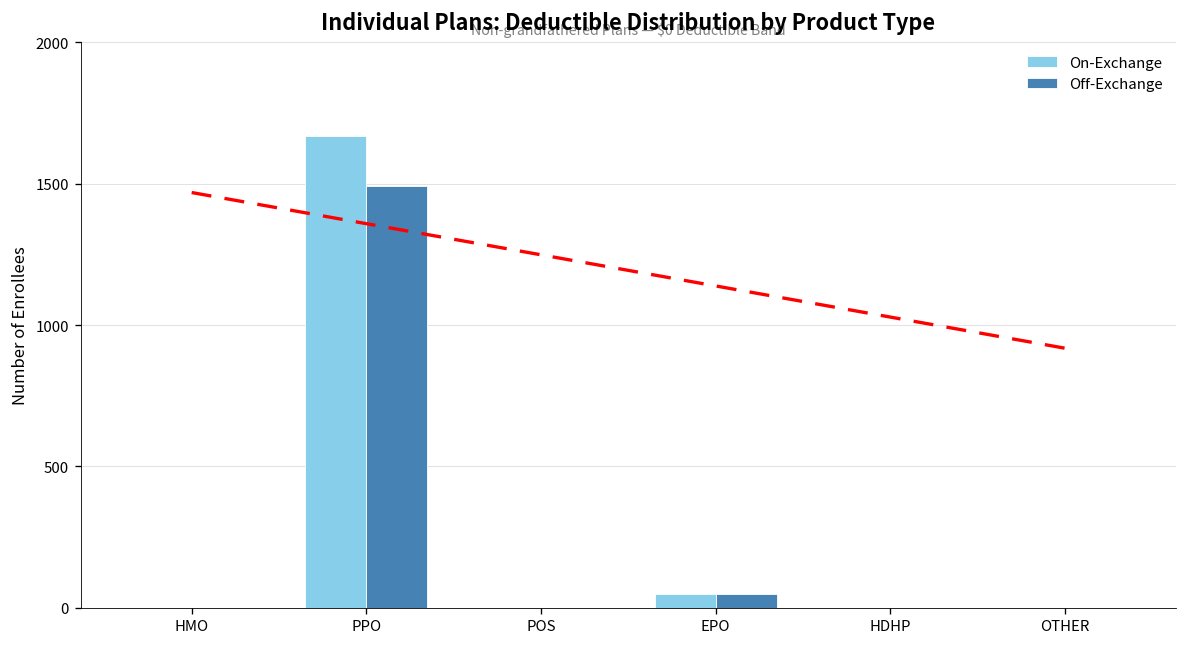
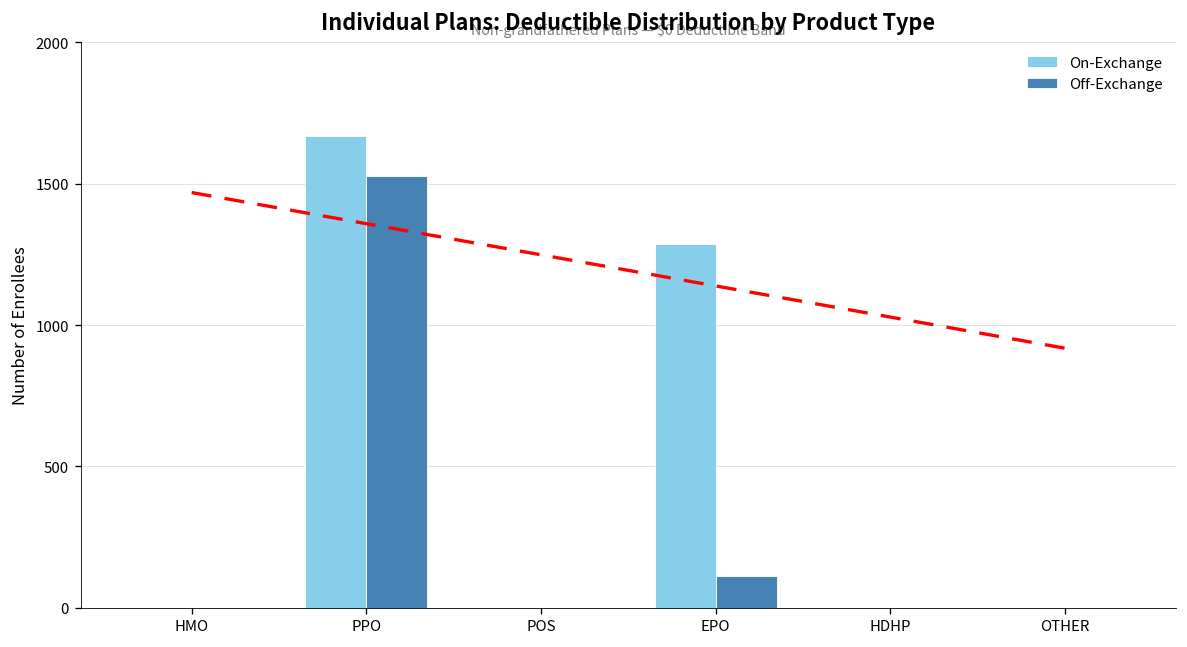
Off-Exchange, PPO: 1490 -> 1530
On-Exchange, EPO: 50 -> 1290
Off-Exchange, EPO: 50 -> 110
